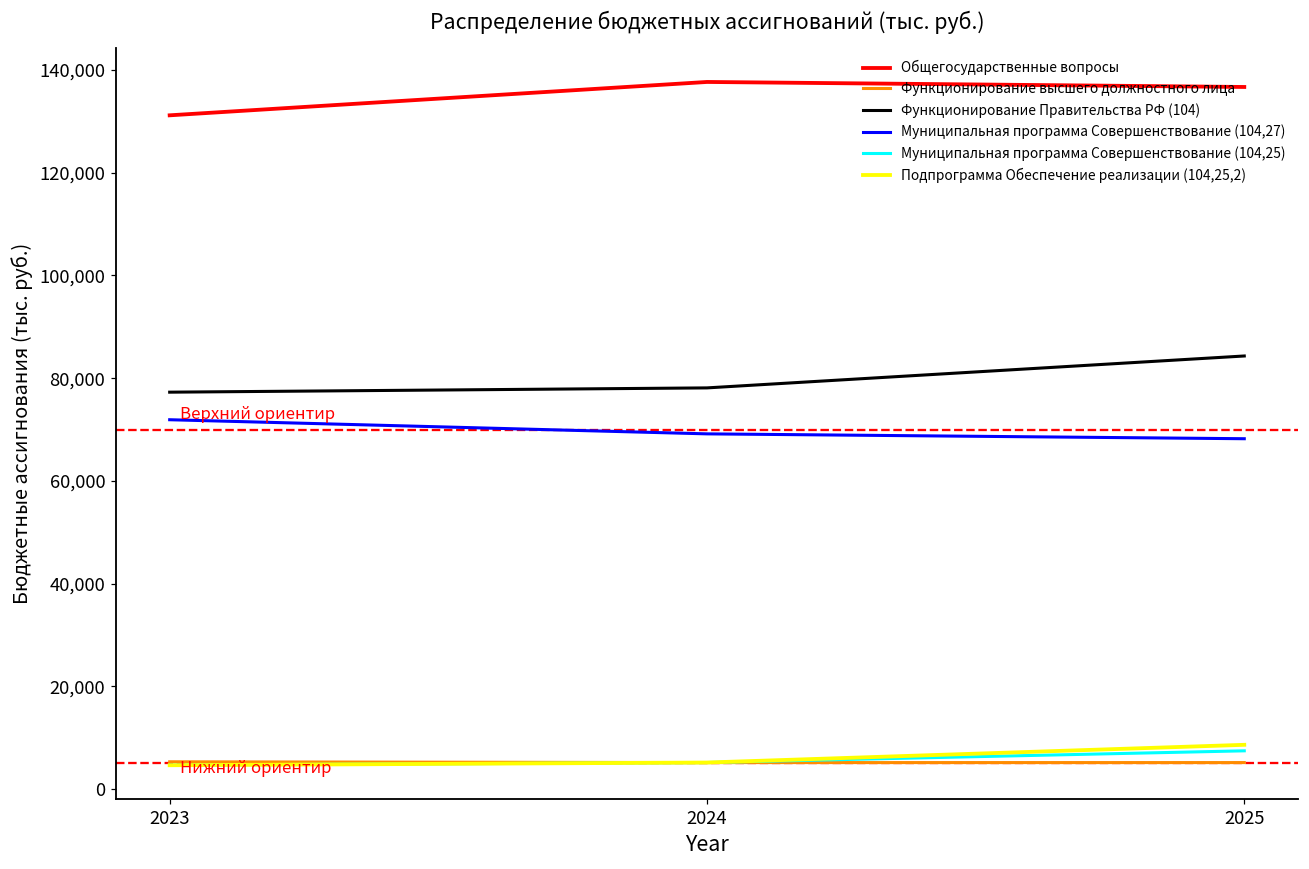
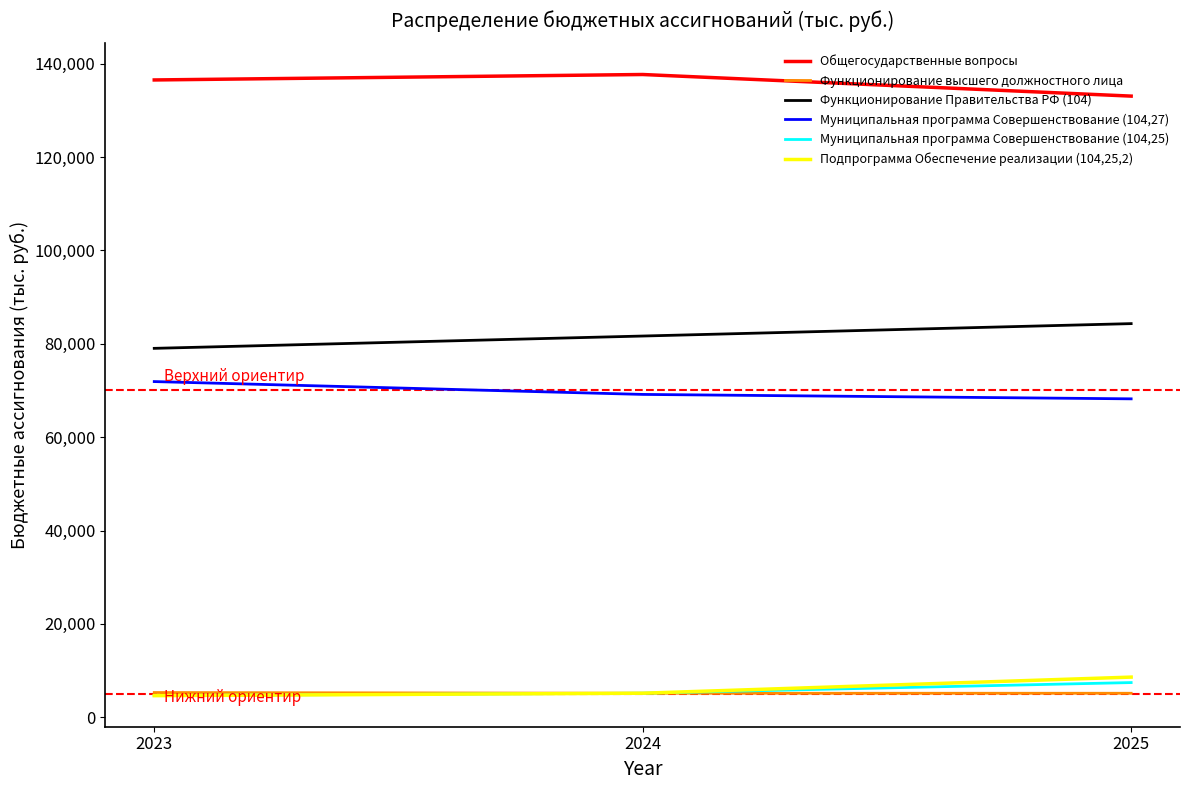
Общегосударственные вопросы, 2023: 131,000 -> 137,000
Функционирование Правительства РФ (104), 2023: 77,000 -> 79,000
Функционирование Правительства РФ (104), 2024: 78,000 -> 82,000
Общегосударственные вопросы, 2025: 137,000 -> 133,000
